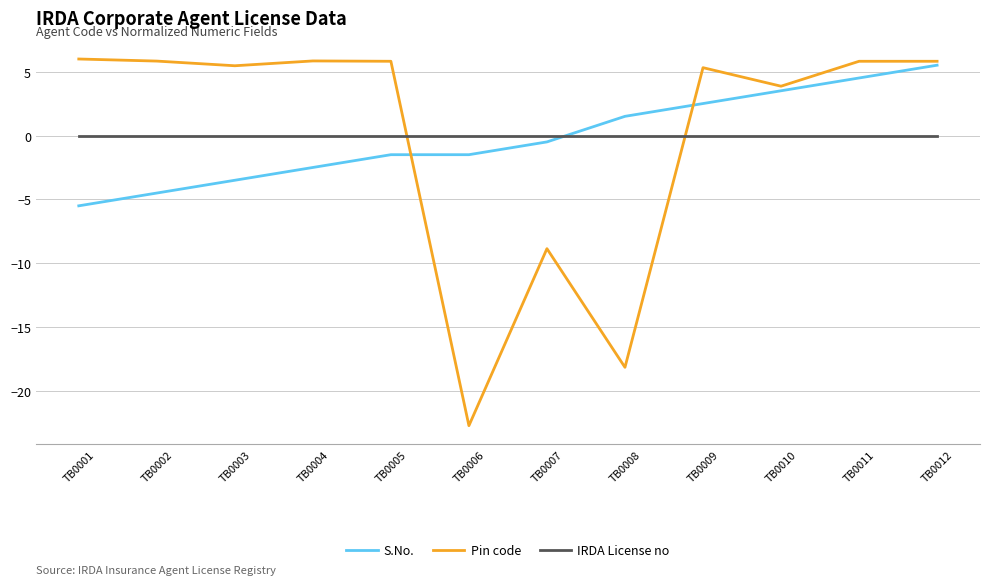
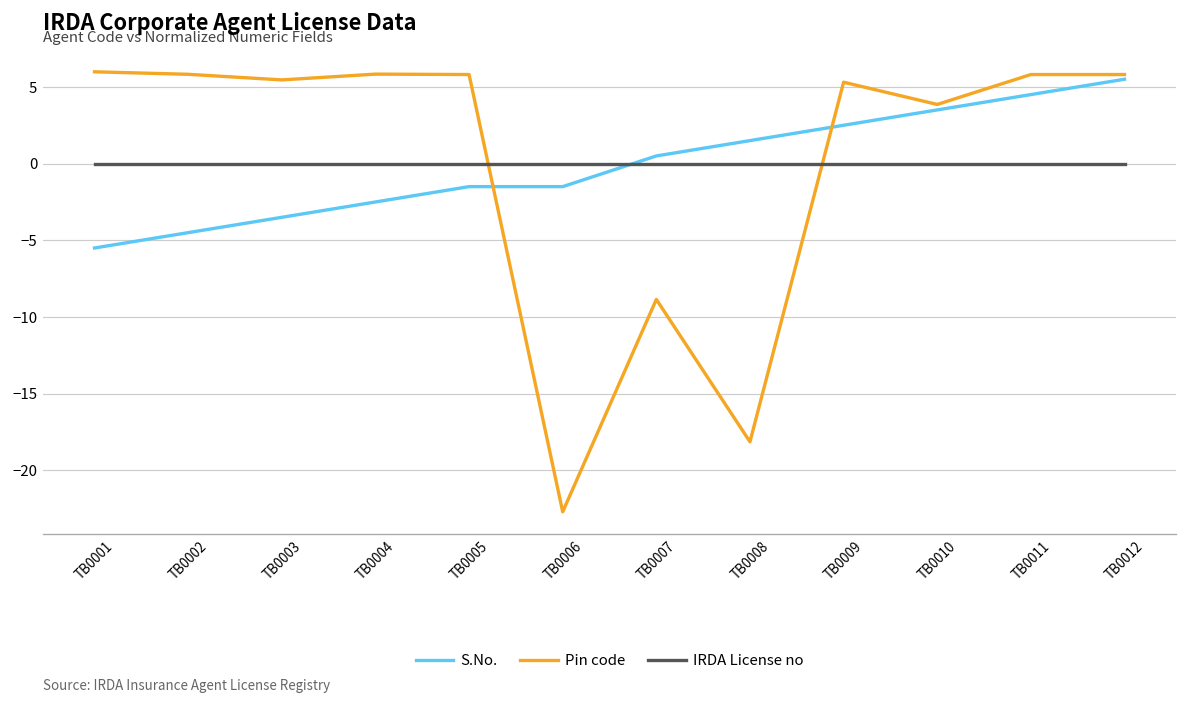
S.No., TB0007: -0.5 -> 0.5
